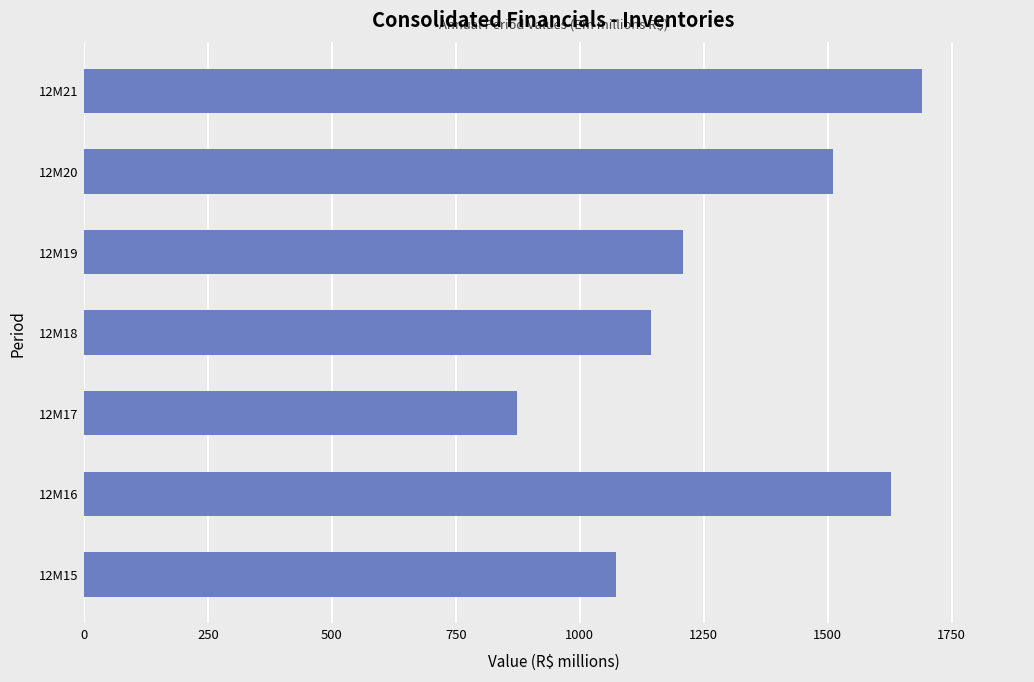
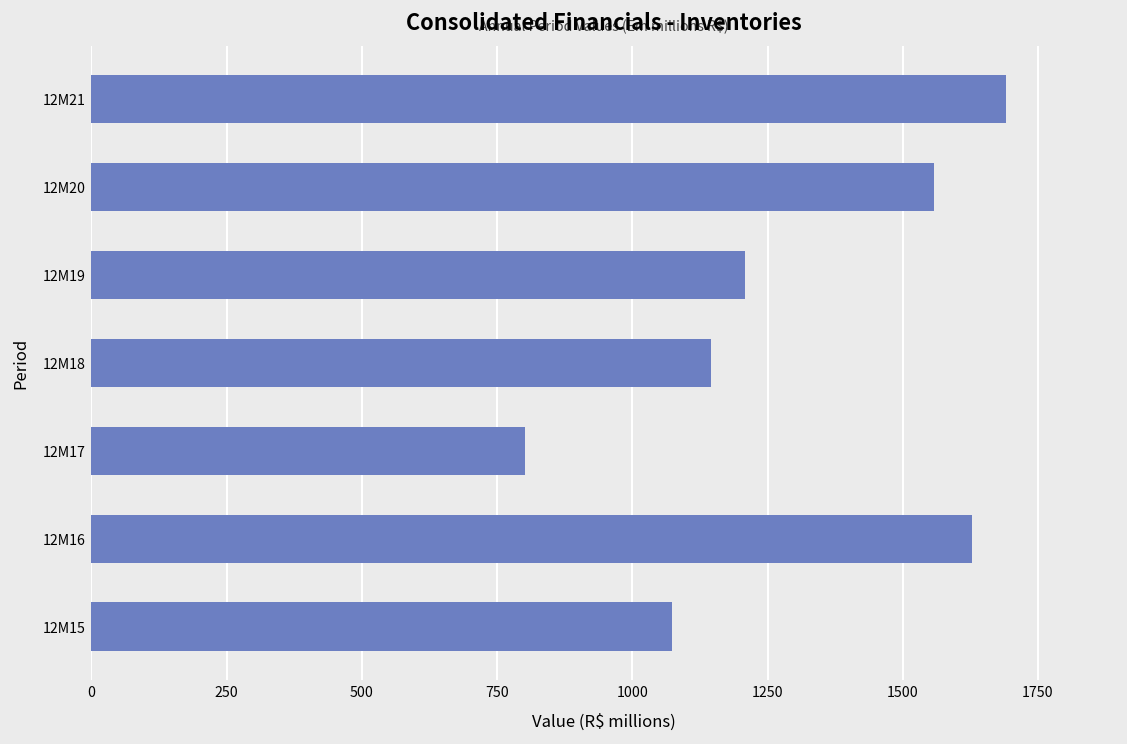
12M20: 1510 -> 1560
12M17: 870 -> 800
